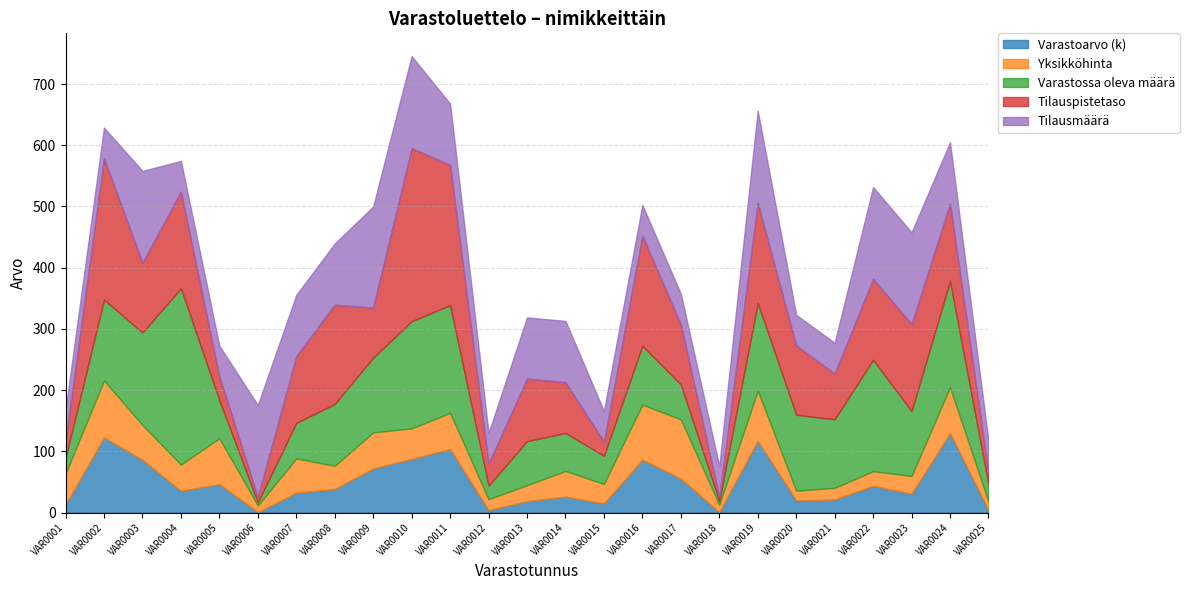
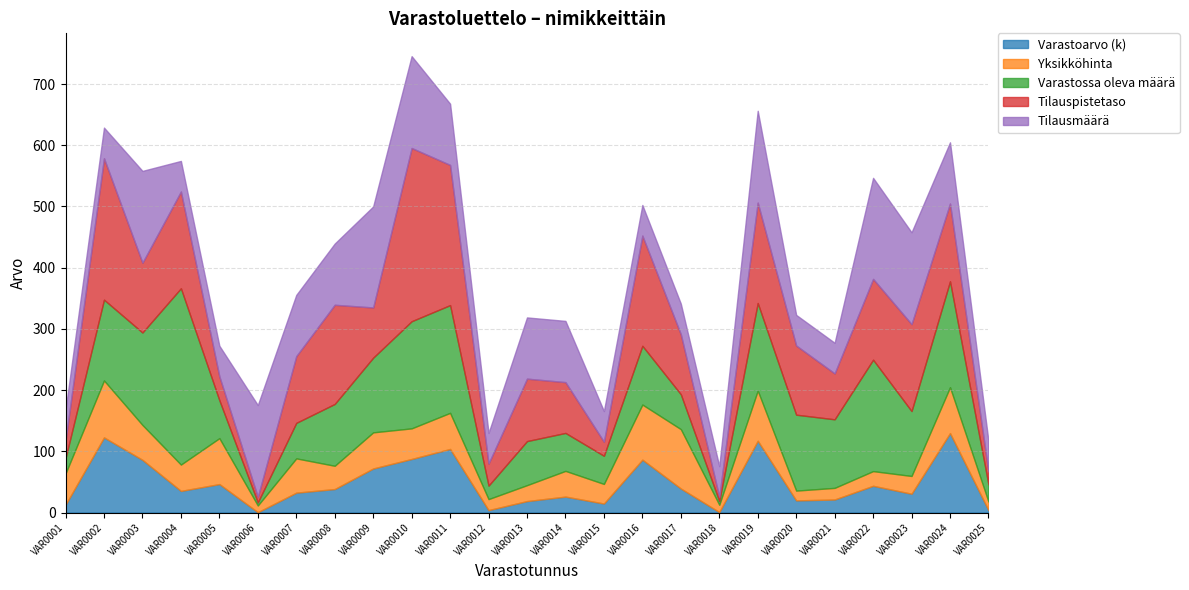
Varastoarvo (k), VAR0017: 60 -> 40
Tilausmäärä, VAR0022: 150 -> 170
